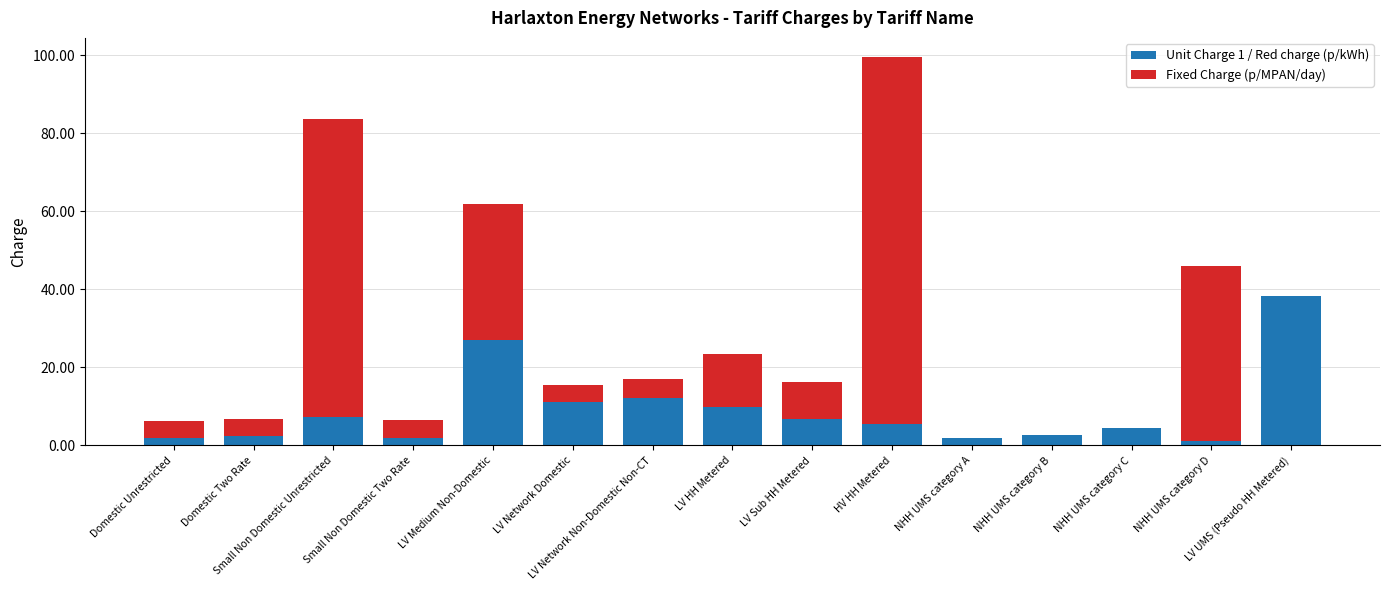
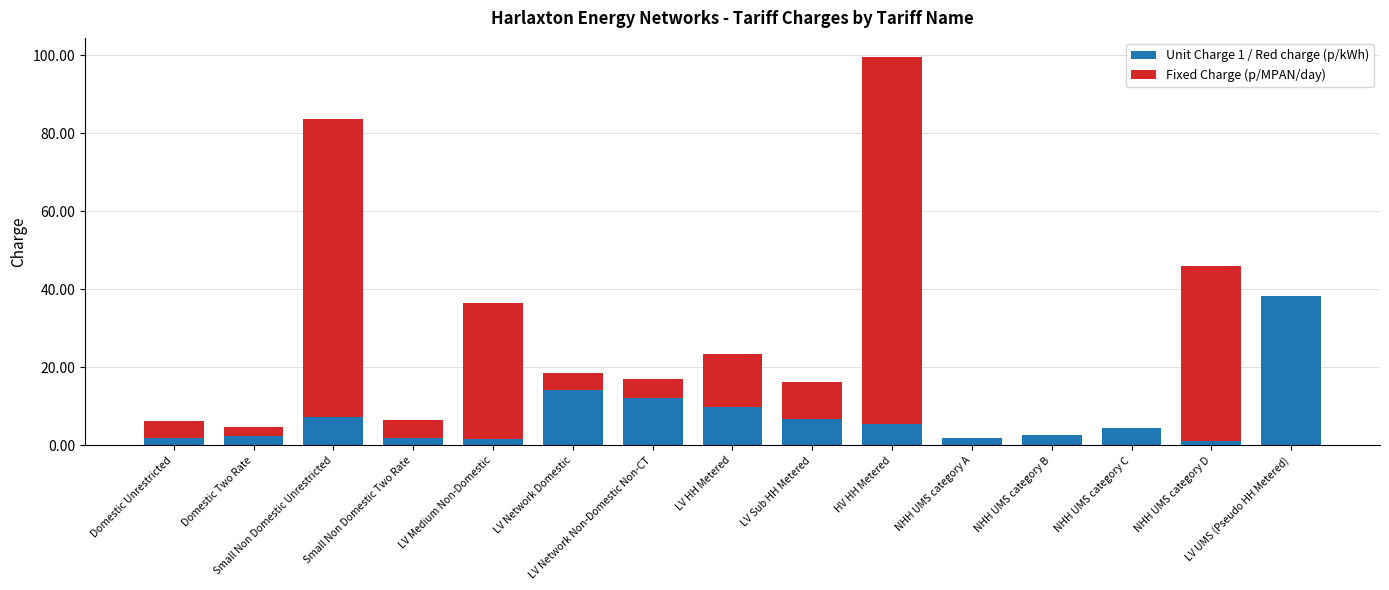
Fixed Charge (p/MPAN/day), Domestic Two Rate: 4 -> 2
Unit Charge 1 / Red charge (p/kWh), LV Medium Non-Domestic: 27 -> 2
Unit Charge 1 / Red charge (p/kWh), LV Network Domestic: 11 -> 14
